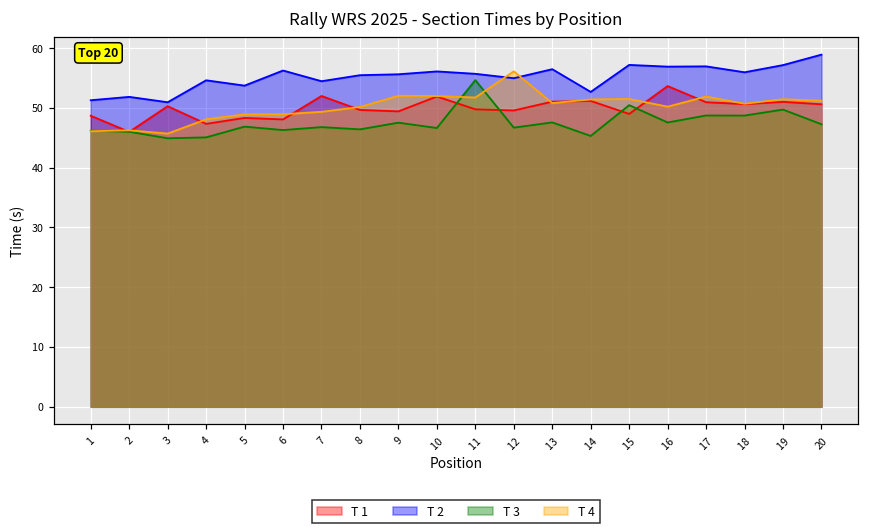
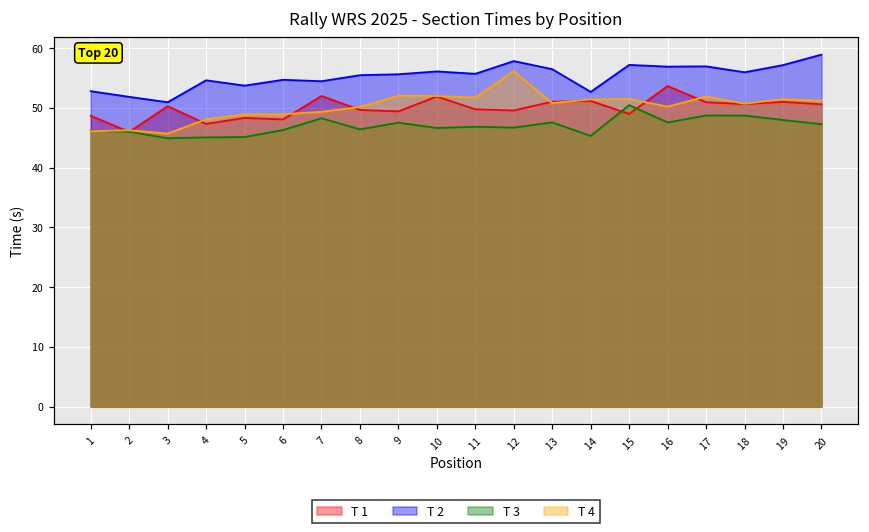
T 2, 1: 51 -> 53
T 3, 5: 47 -> 45
T 2, 6: 56 -> 55
T 3, 7: 47 -> 48
T 3, 11: 55 -> 47
T 2, 12: 55 -> 58
T 3, 19: 50 -> 48
